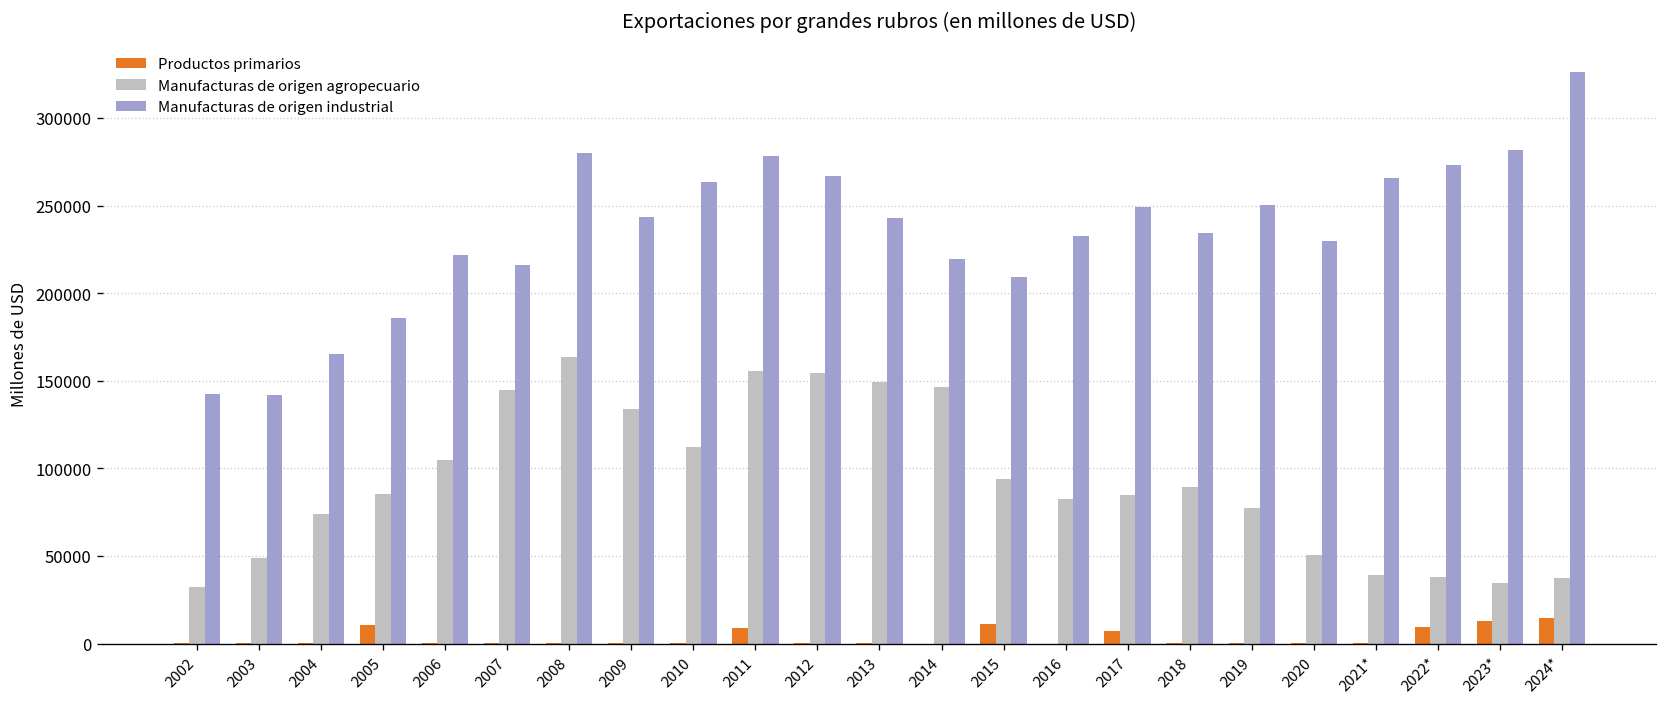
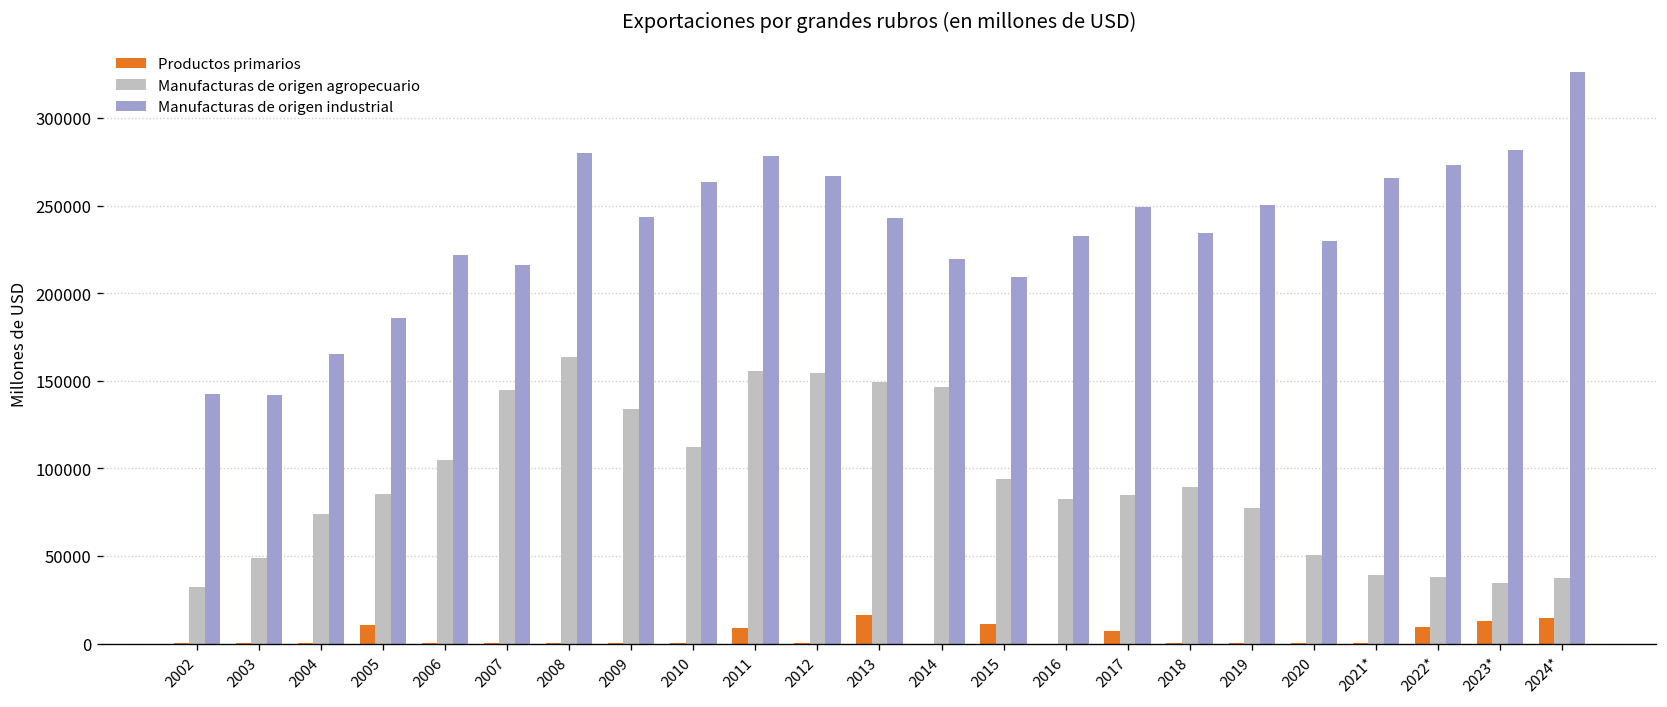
Productos primarios, 2013: 0 -> 16000
